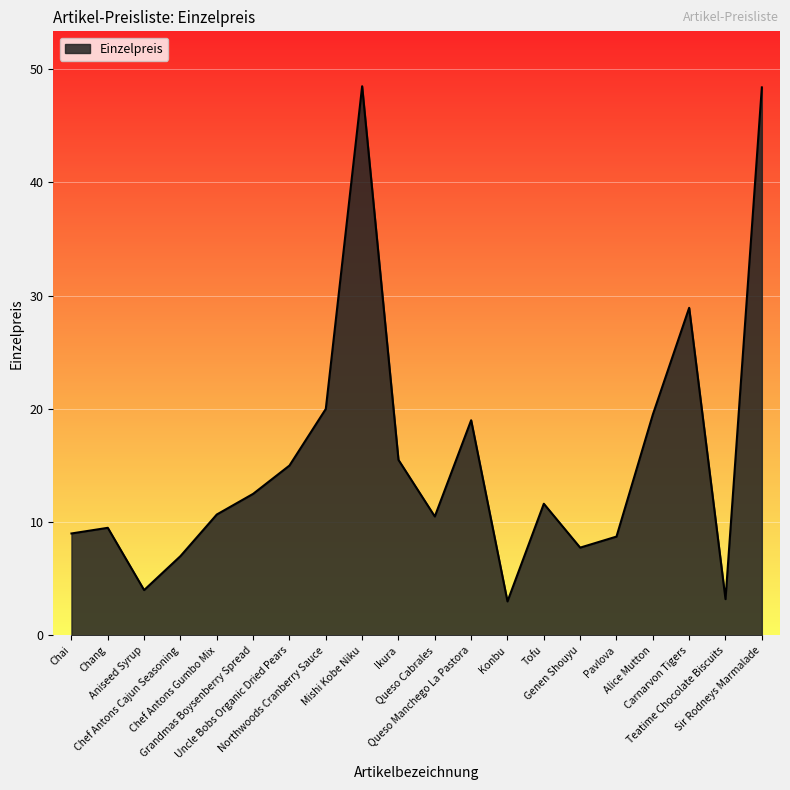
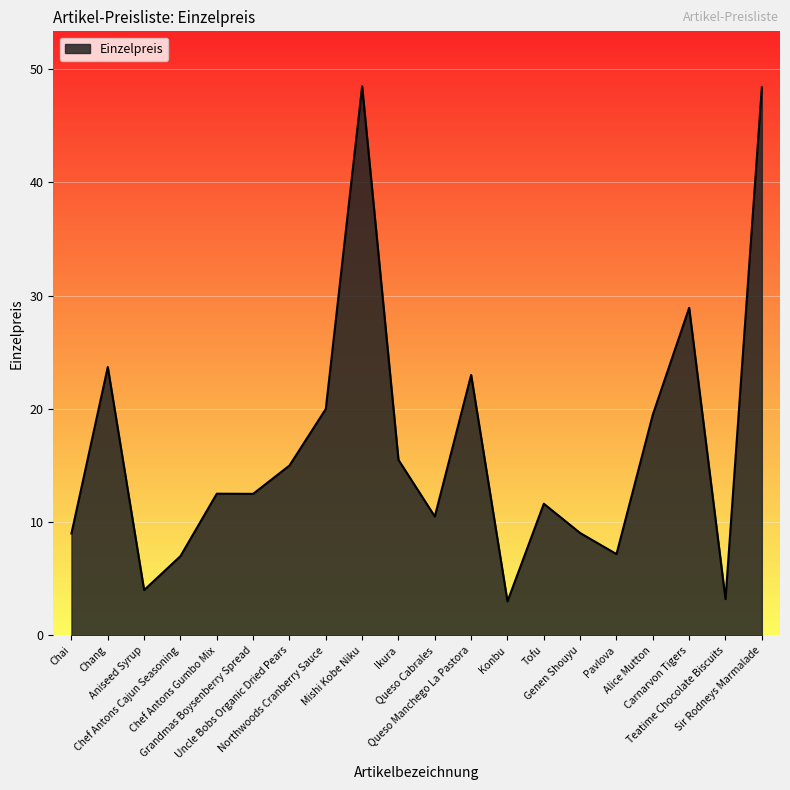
Chang: 9.5 -> 23.7
Chef Antons Gumbo Mix: 10.7 -> 12.5
Queso Manchego La Pastora: 19 -> 23
Genen Shouyu: 7.8 -> 9.0
Pavlova: 8.7 -> 7.2
